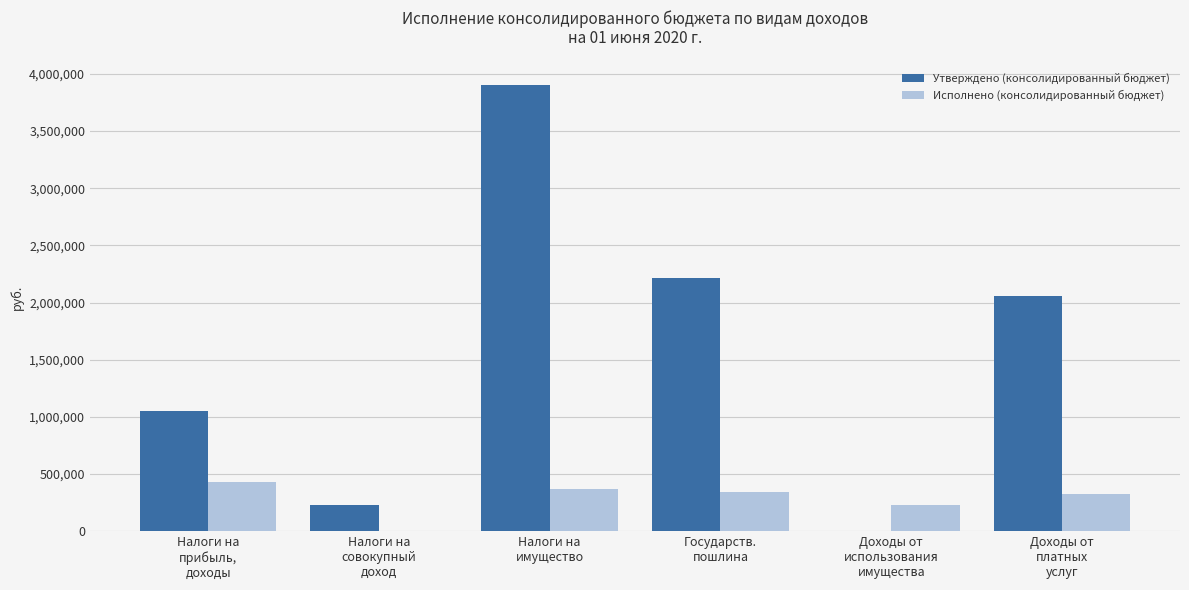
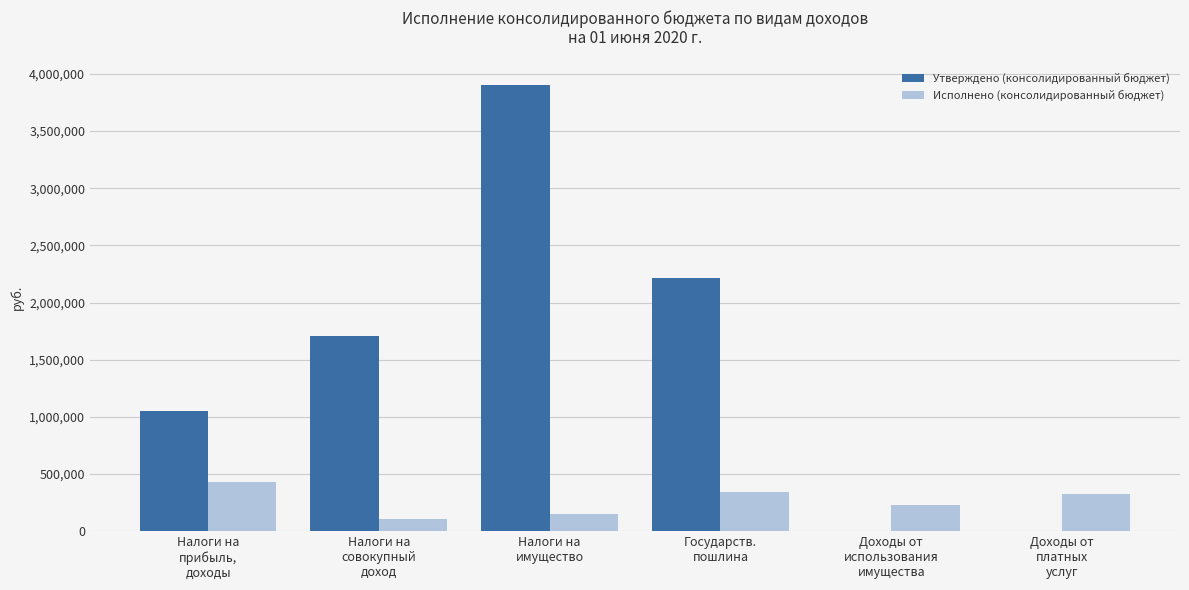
Утверждено (консолидированный бюджет), Налоги на совокупный доход: 230,000 -> 1,710,000
Исполнено (консолидированный бюджет), Налоги на совокупный доход: 0 -> 110,000
Исполнено (консолидированный бюджет), Налоги на имущество: 370,000 -> 150,000
Утверждено (консолидированный бюджет), Доходы от платных услуг: 2,060,000 -> 0
